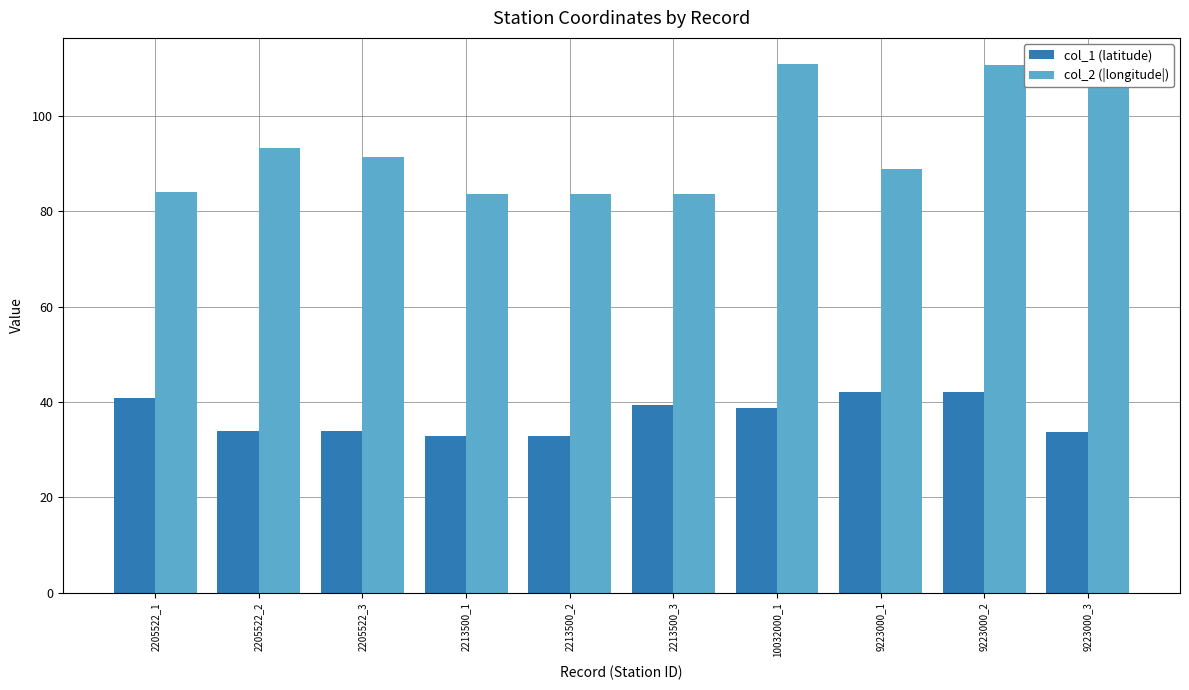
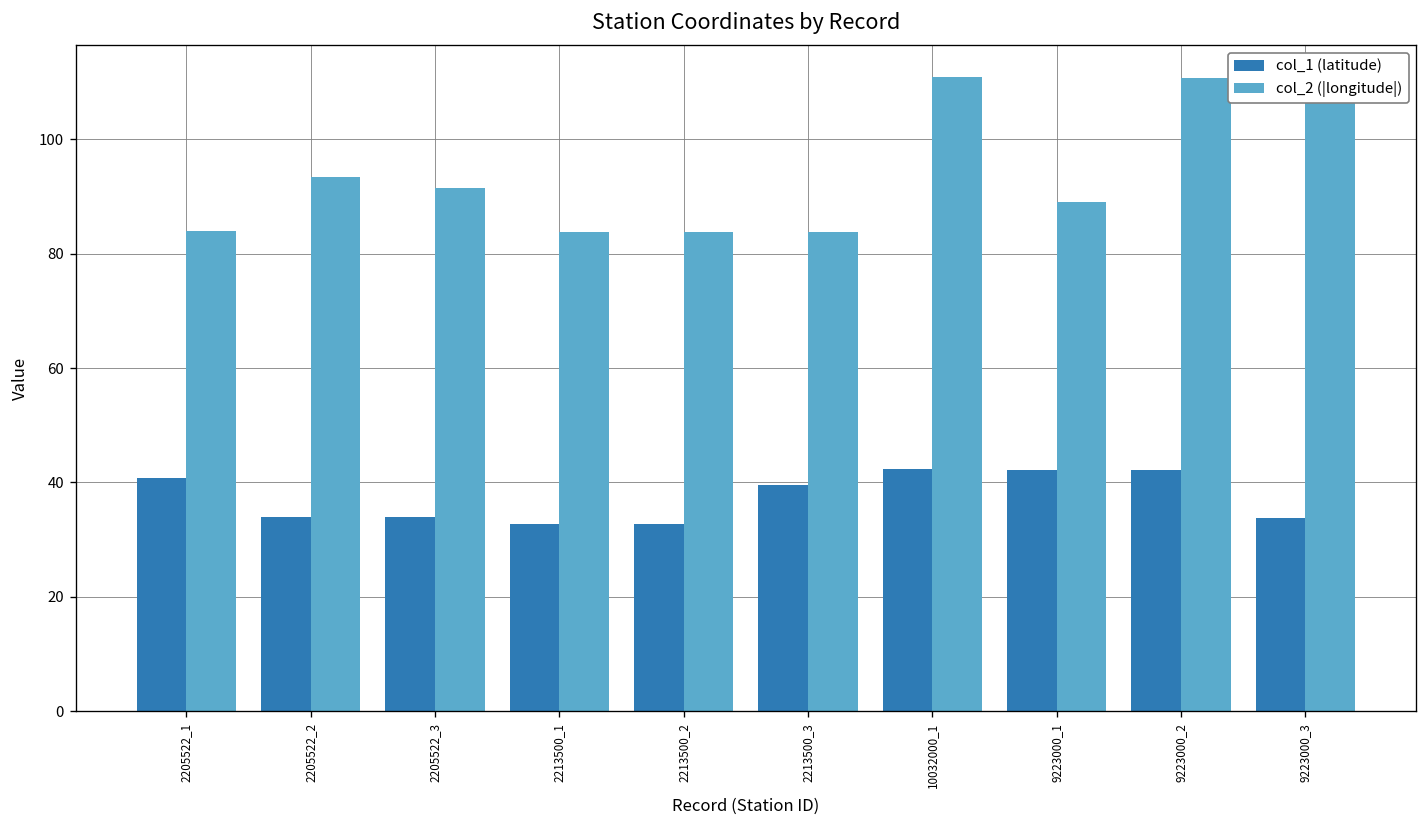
col_1 (latitude), 10032000_1: 39 -> 42
